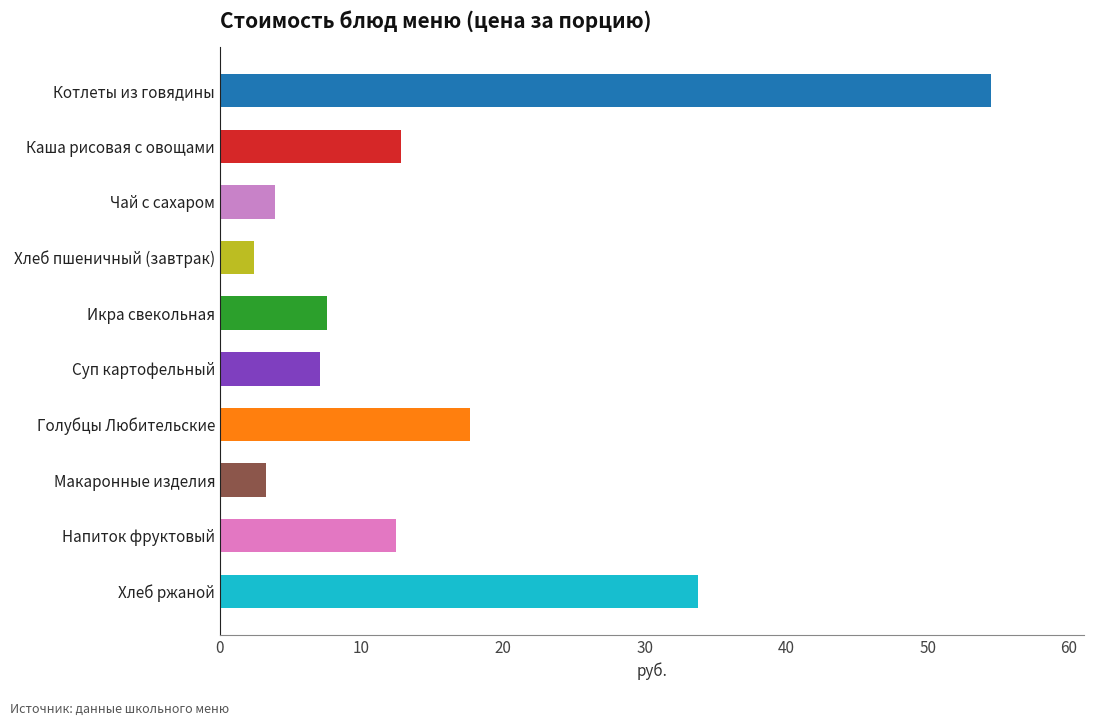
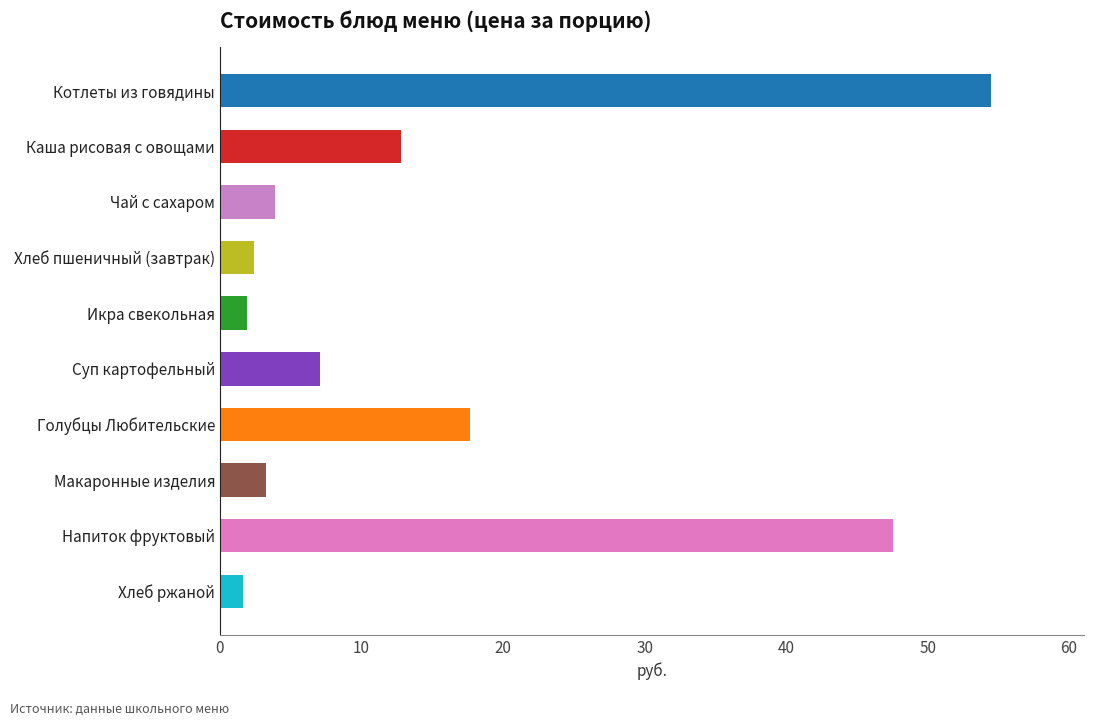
Икра свекольная: 7.6 -> 1.9
Напиток фруктовый: 12.4 -> 47.6
Хлеб ржаной: 33.8 -> 1.6
